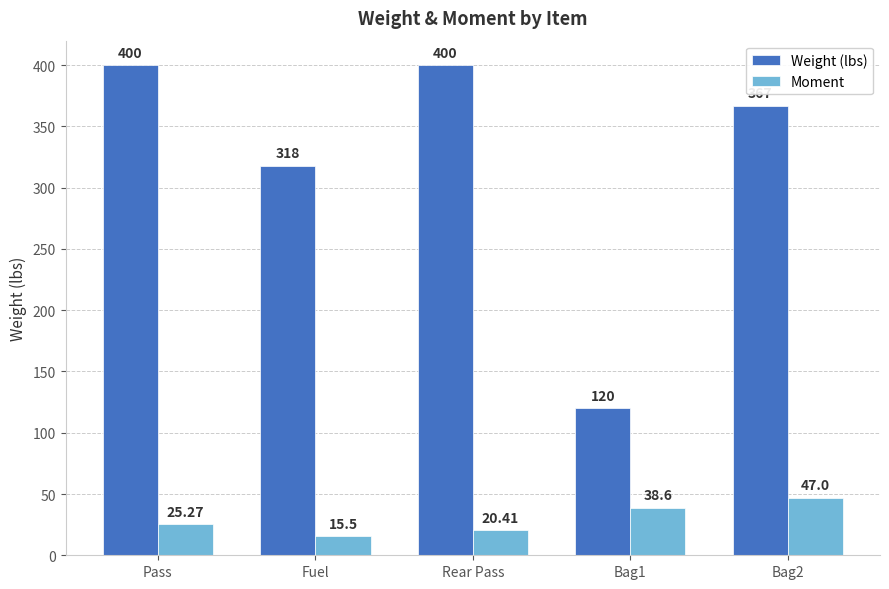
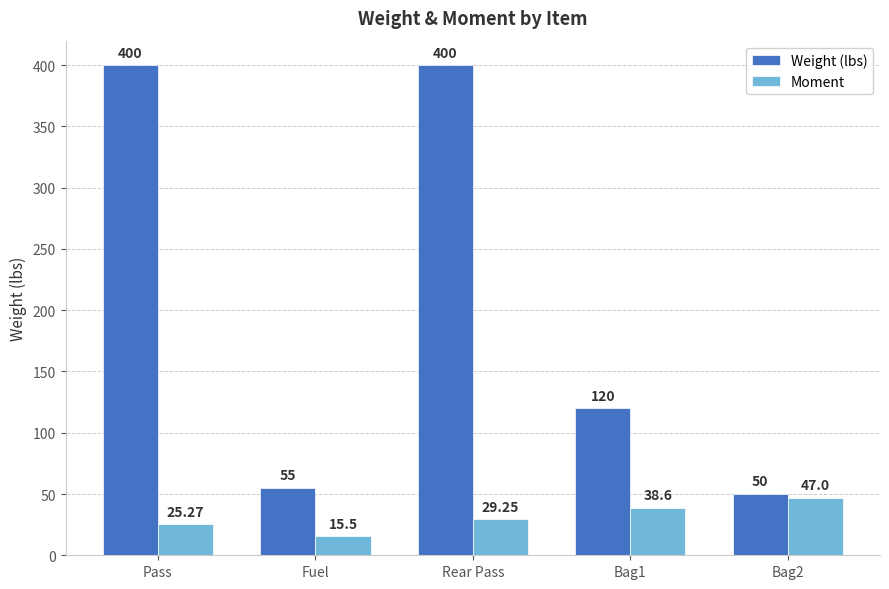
Weight (lbs), Fuel: 318 -> 55
Moment, Rear Pass: 20.41 -> 29.25
Weight (lbs), Bag2: 367 -> 50
